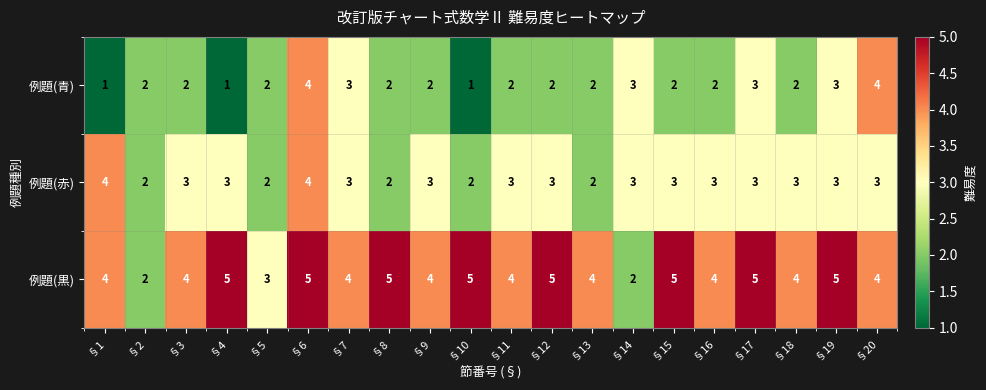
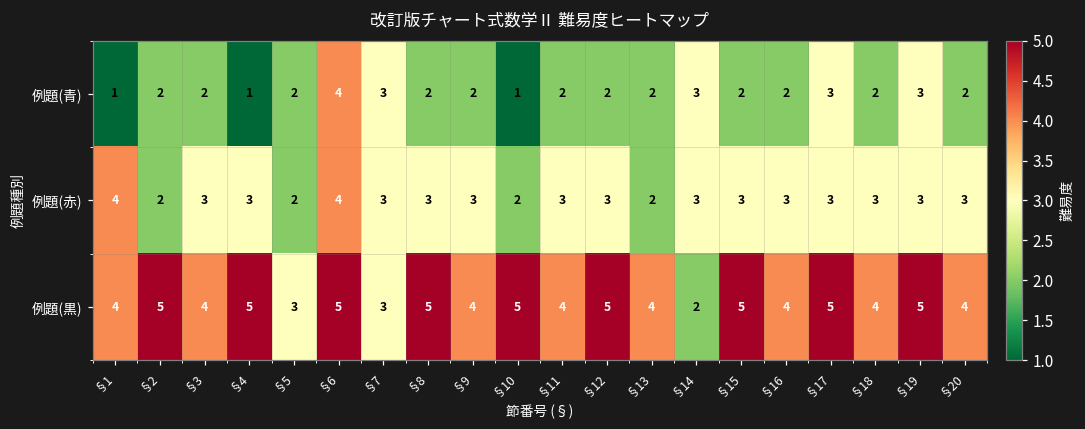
例題(青), §20: 4 -> 2
例題(赤), §8: 2 -> 3
例題(黒), §2: 2 -> 5
例題(黒), §7: 4 -> 3
